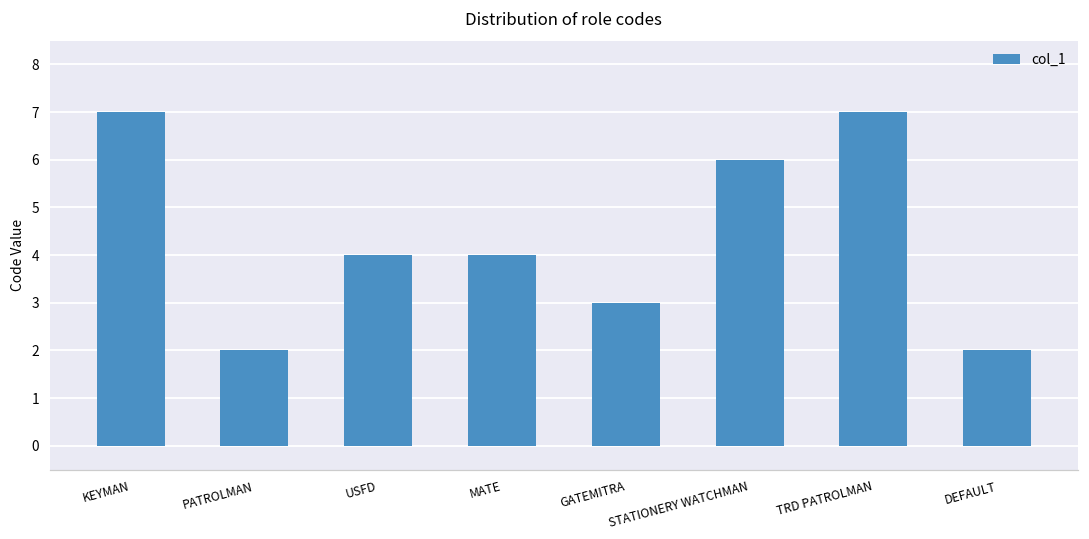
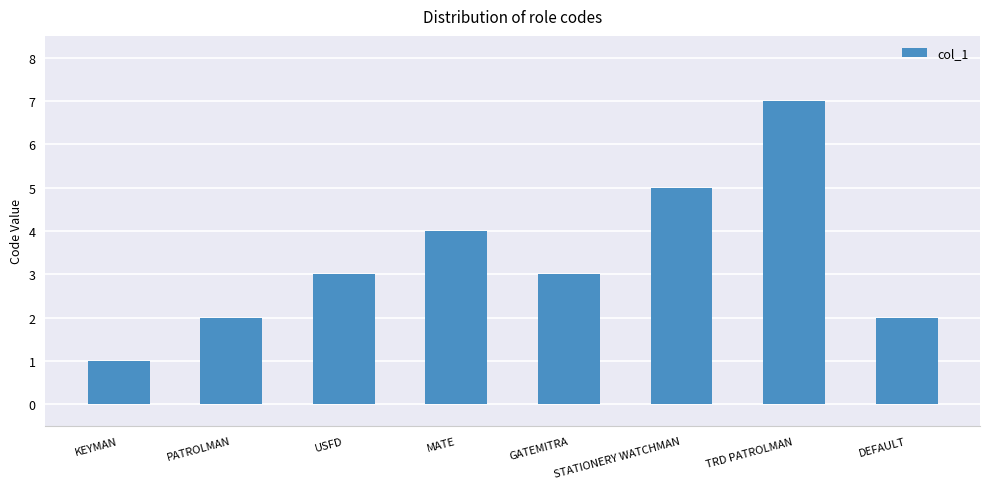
KEYMAN: 7 -> 1
USFD: 4 -> 3
STATIONERY WATCHMAN: 6 -> 5
